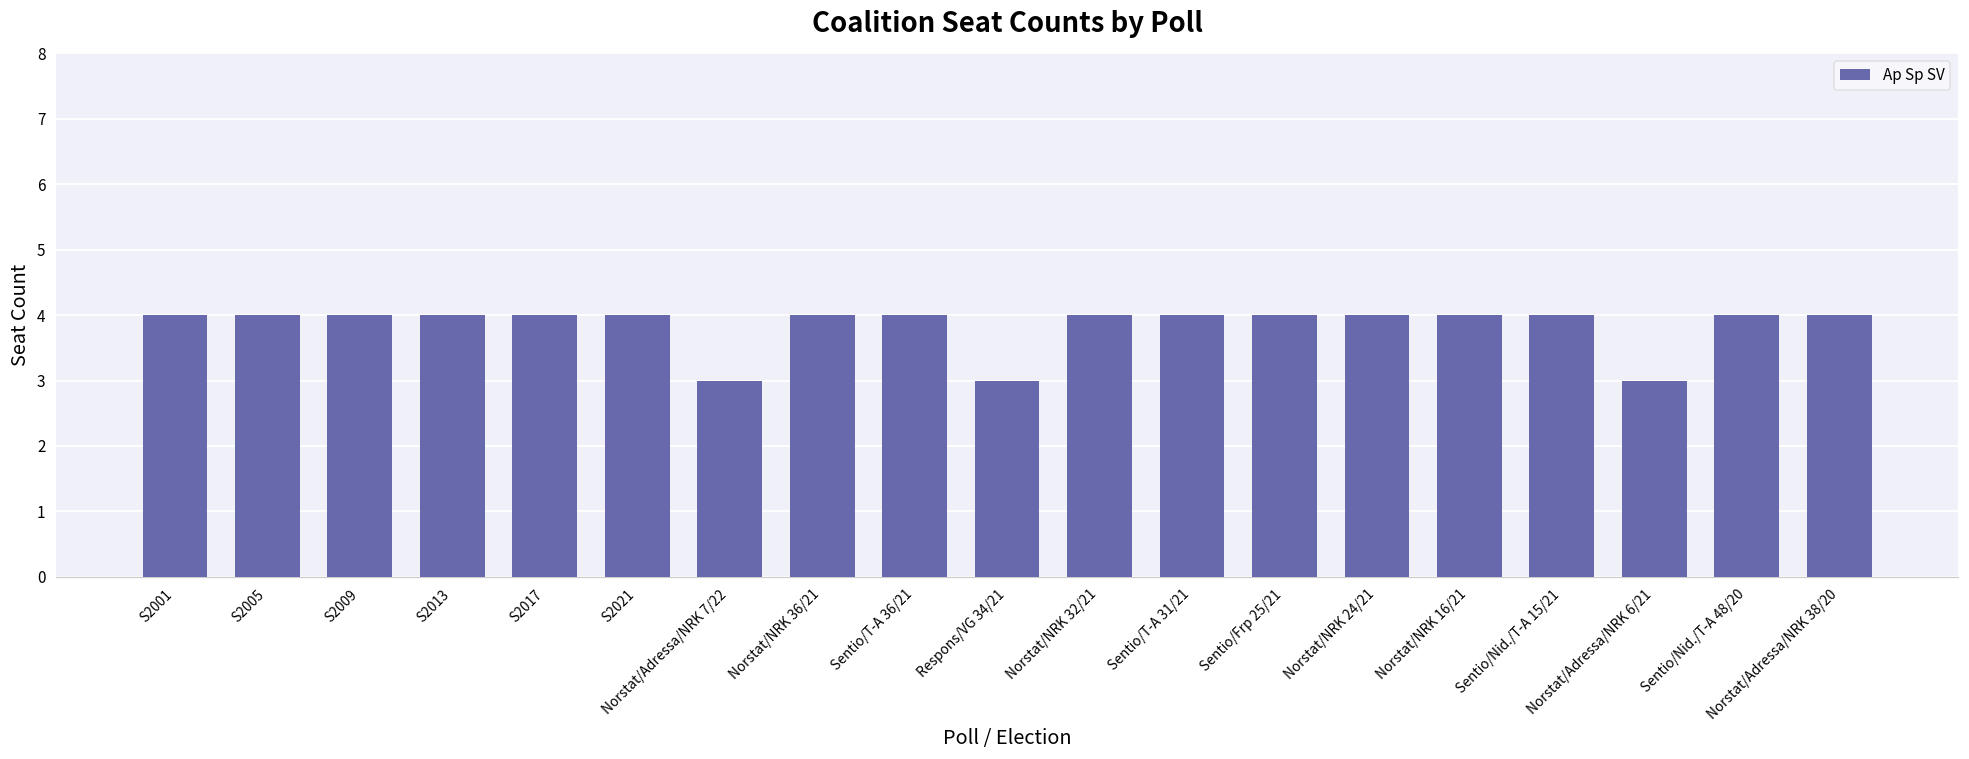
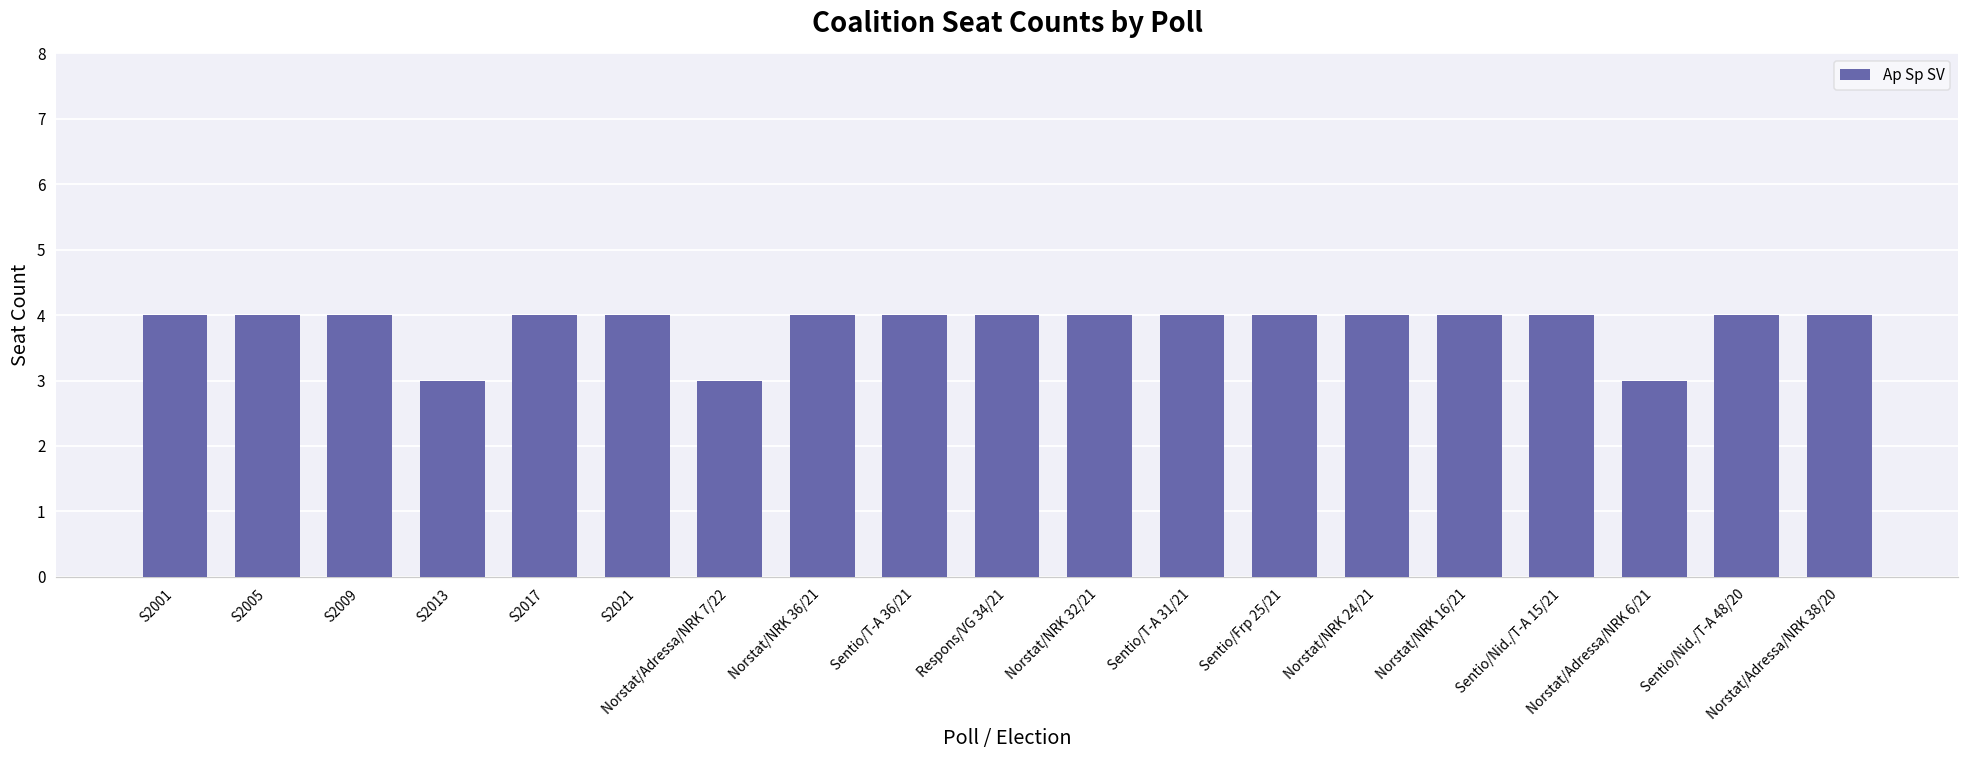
S2013: 4 -> 3
Respons/VG 34/21: 3 -> 4
